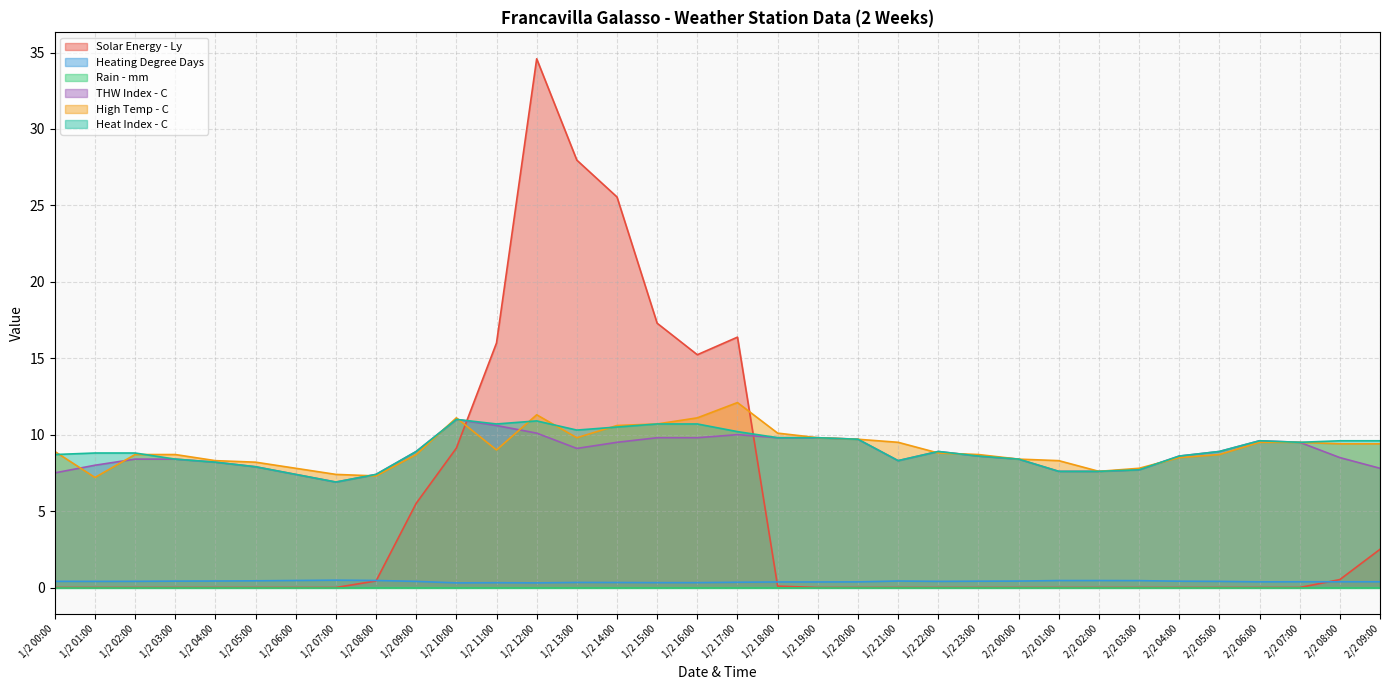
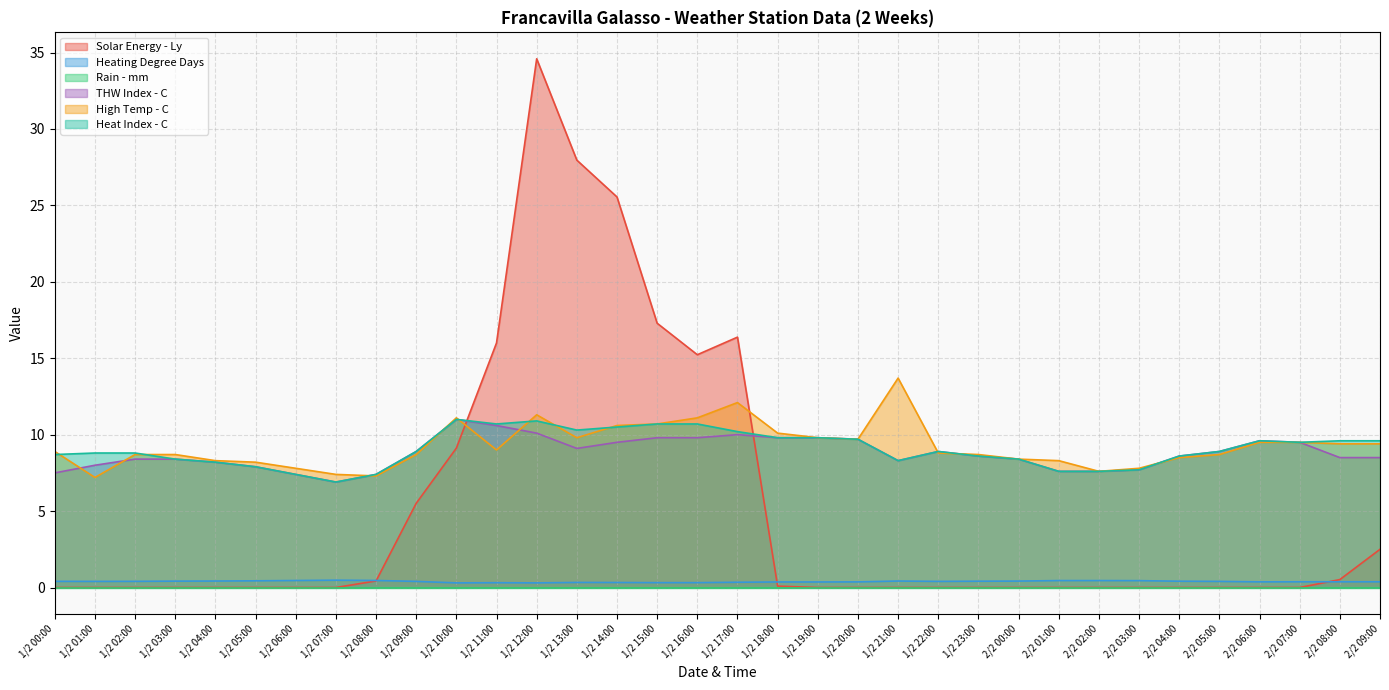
High Temp - C, 1/2 21:00: 9.5 -> 13.7
THW Index - C, 2/2 09:00: 7.8 -> 8.5
